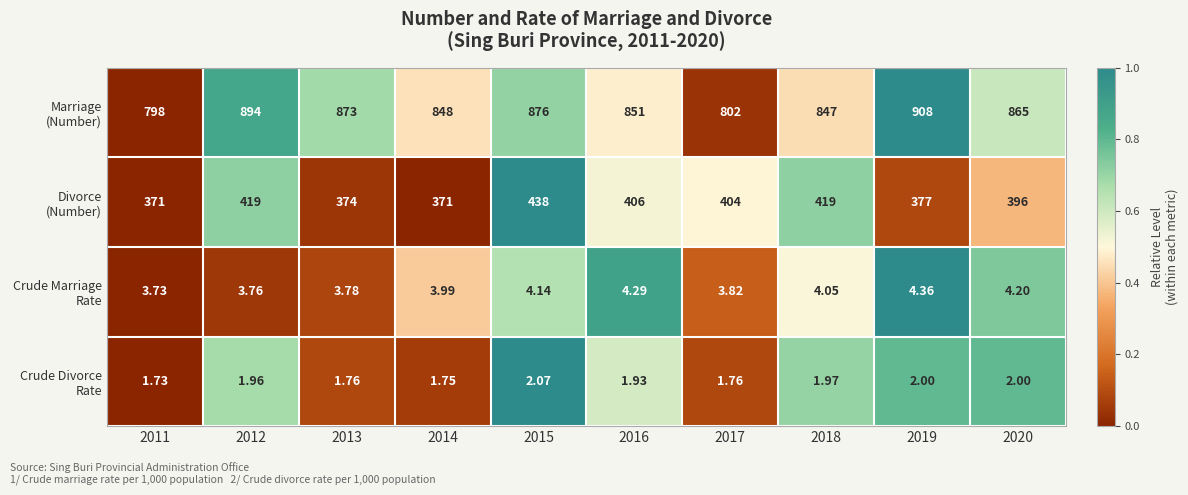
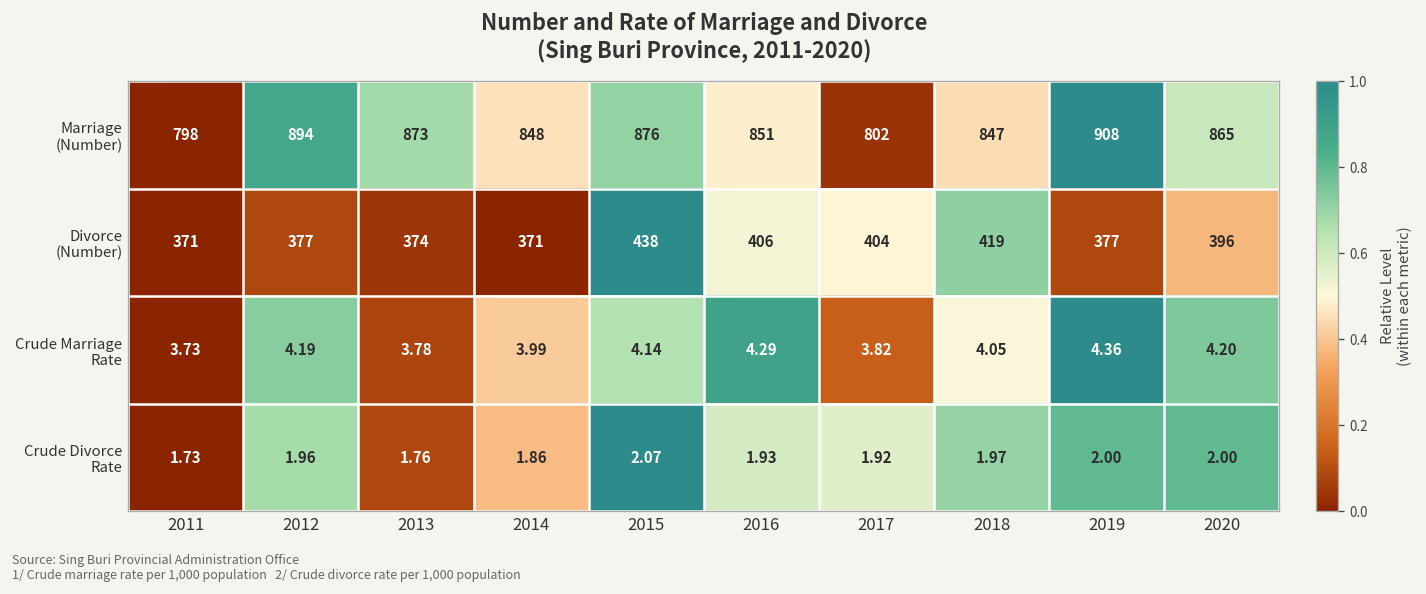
Divorce (Number), 2012: 419 -> 377
Crude Marriage Rate, 2012: 3.76 -> 4.19
Crude Divorce Rate, 2014: 1.75 -> 1.86
Crude Divorce Rate, 2017: 1.76 -> 1.92
